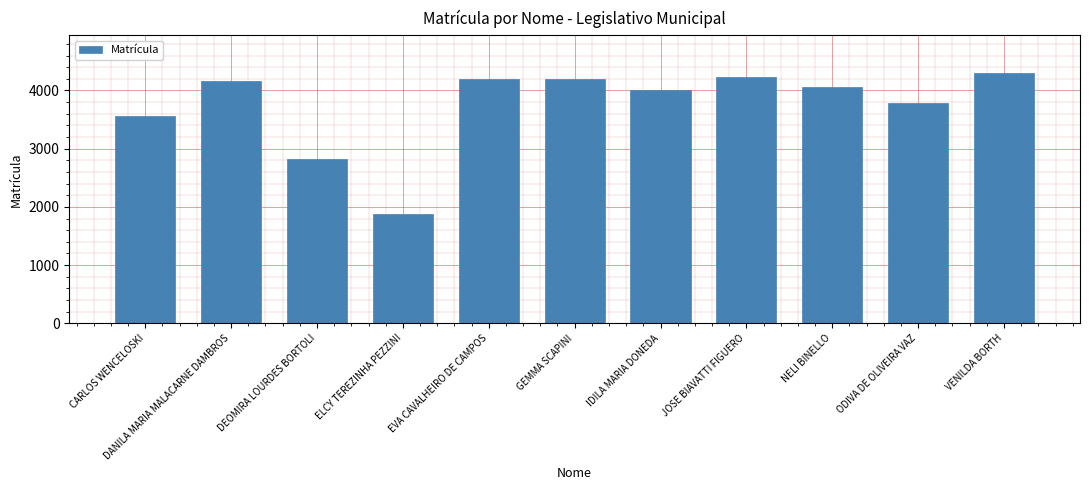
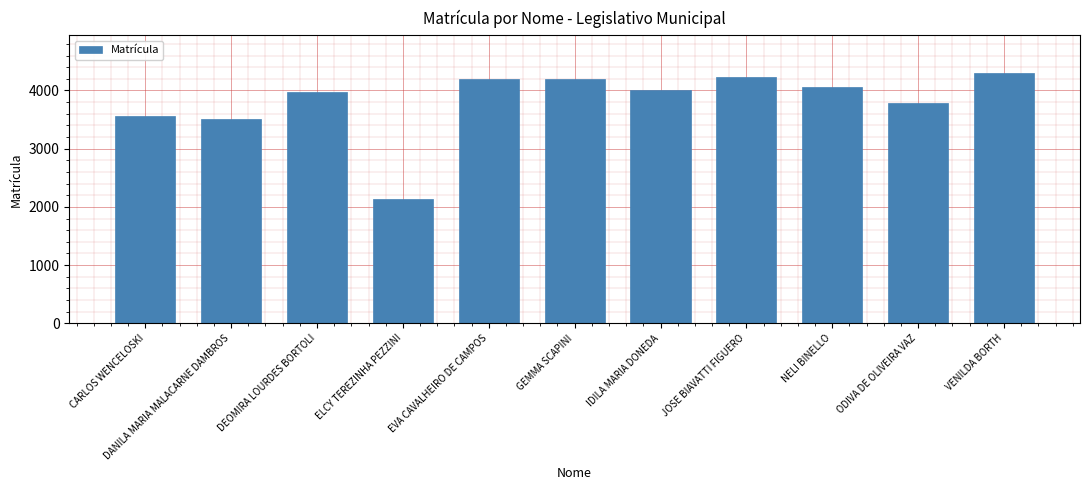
DANILA MARIA MALACARNE DAMBROS: 4200 -> 3500
DEOMIRA LOURDES BORTOLI: 2800 -> 4000
ELCY TEREZINHA PEZZINI: 1900 -> 2100
